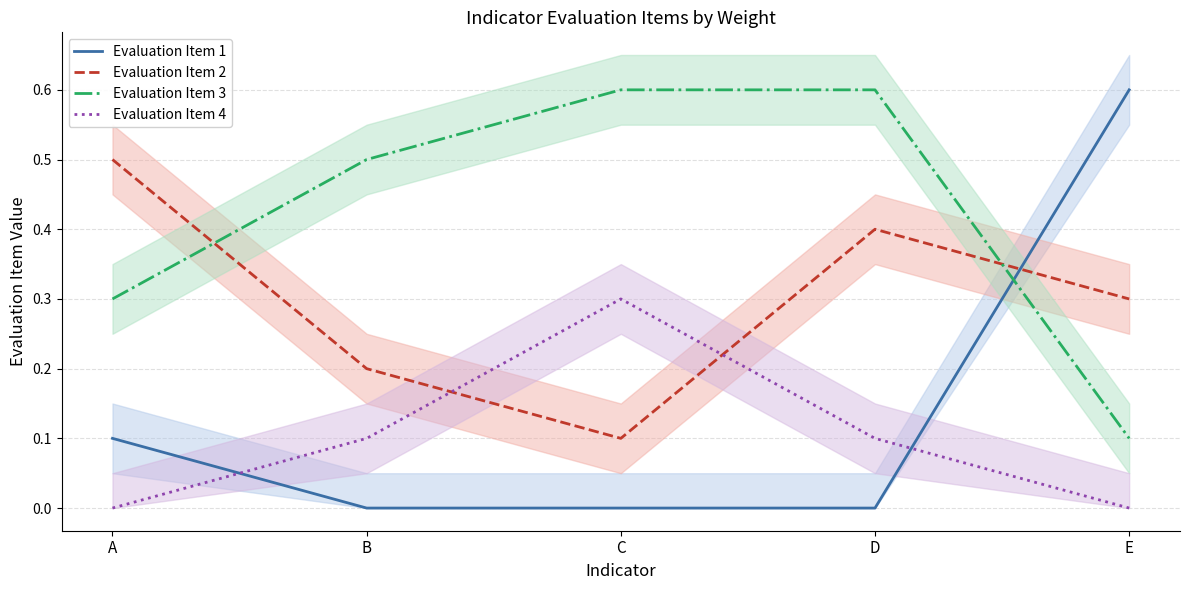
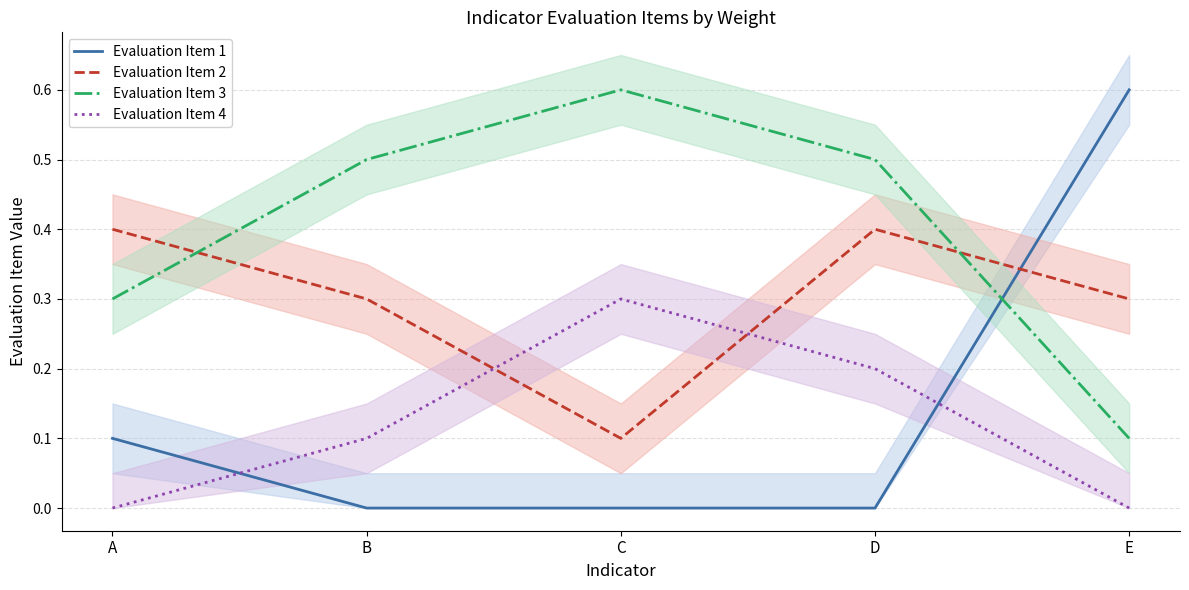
Evaluation Item 2, A: 0.5 -> 0.4
Evaluation Item 2, B: 0.2 -> 0.3
Evaluation Item 3, D: 0.6 -> 0.5
Evaluation Item 4, D: 0.1 -> 0.2
